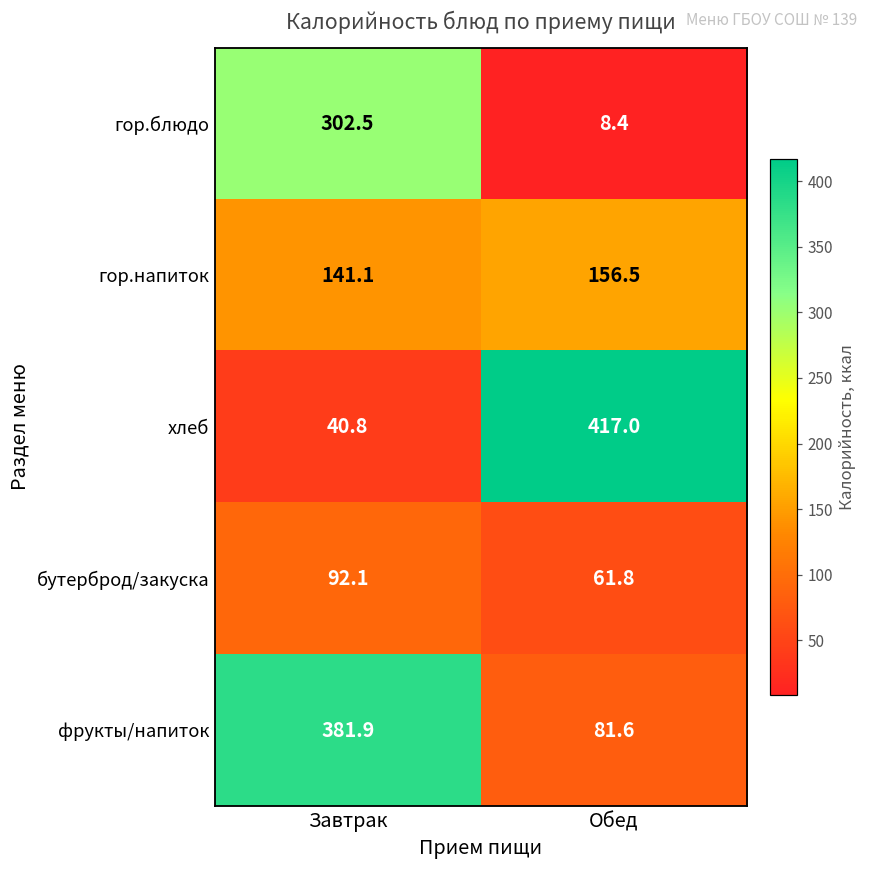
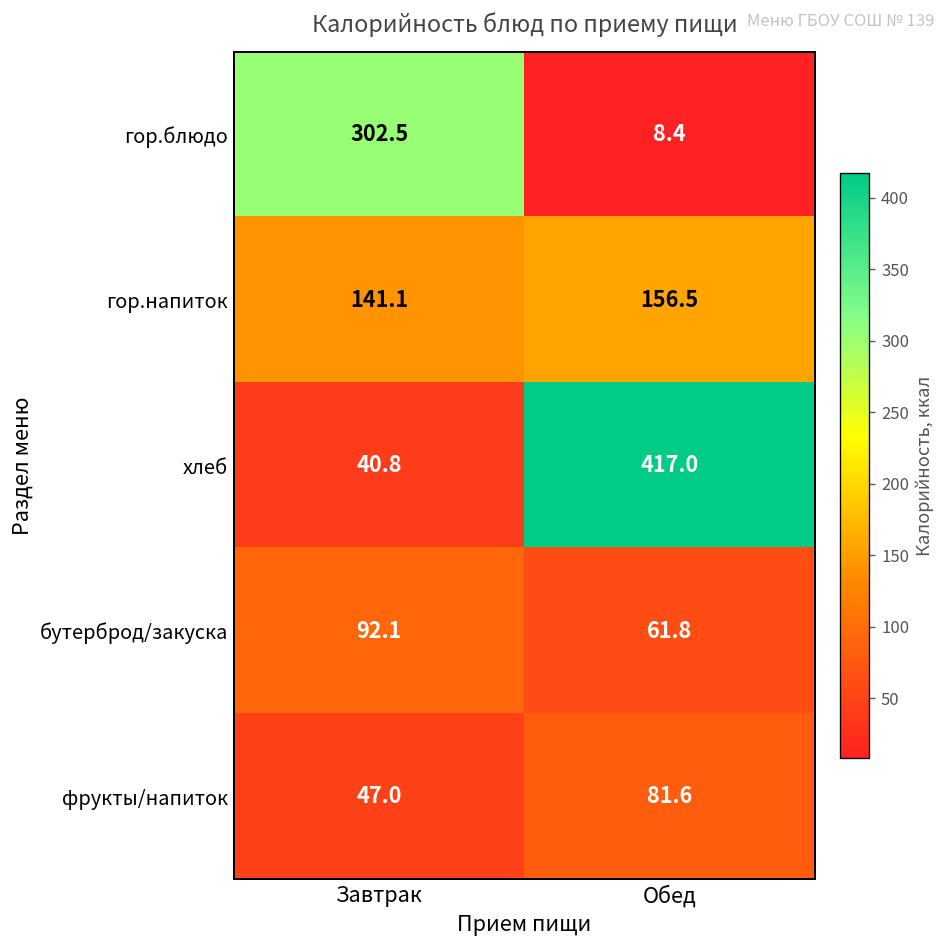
фрукты/напиток, Завтрак: 381.9 -> 47.0
